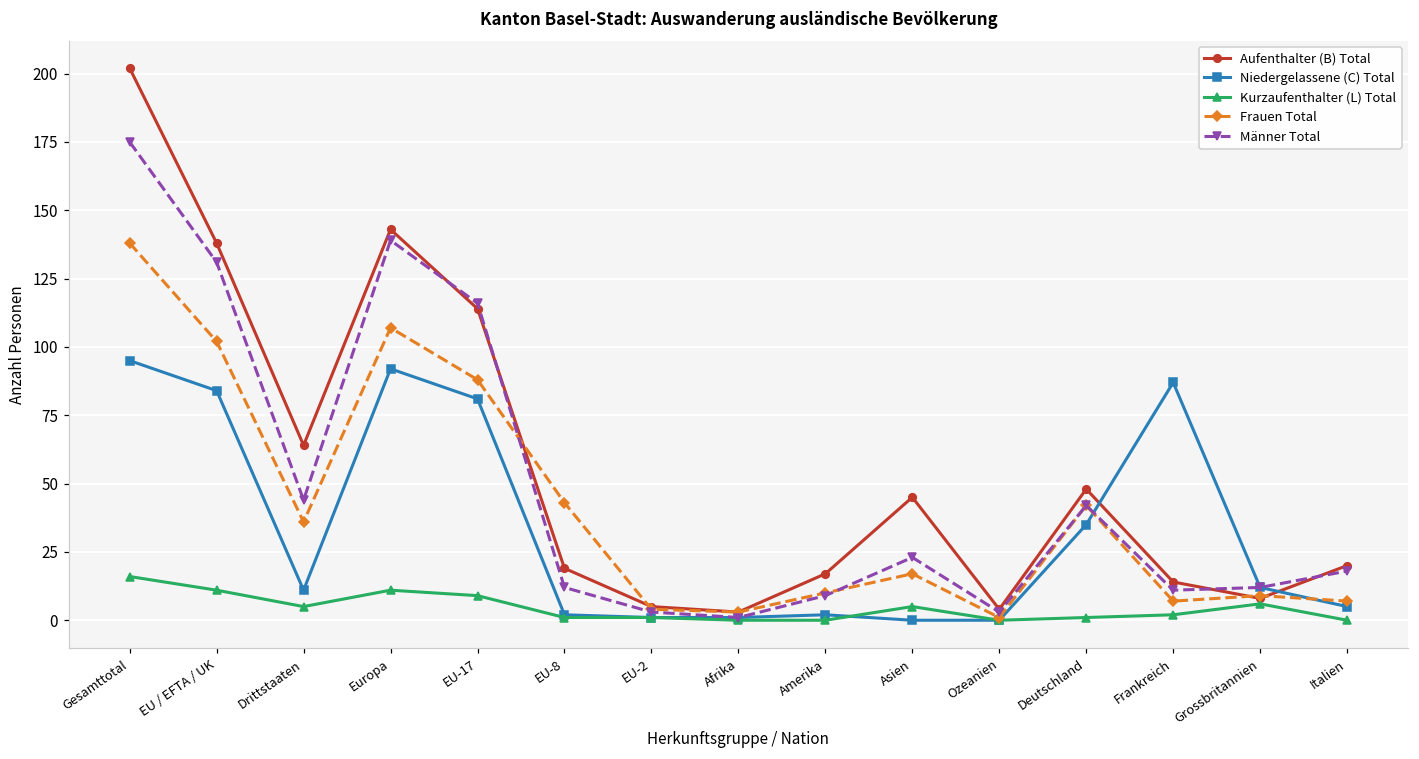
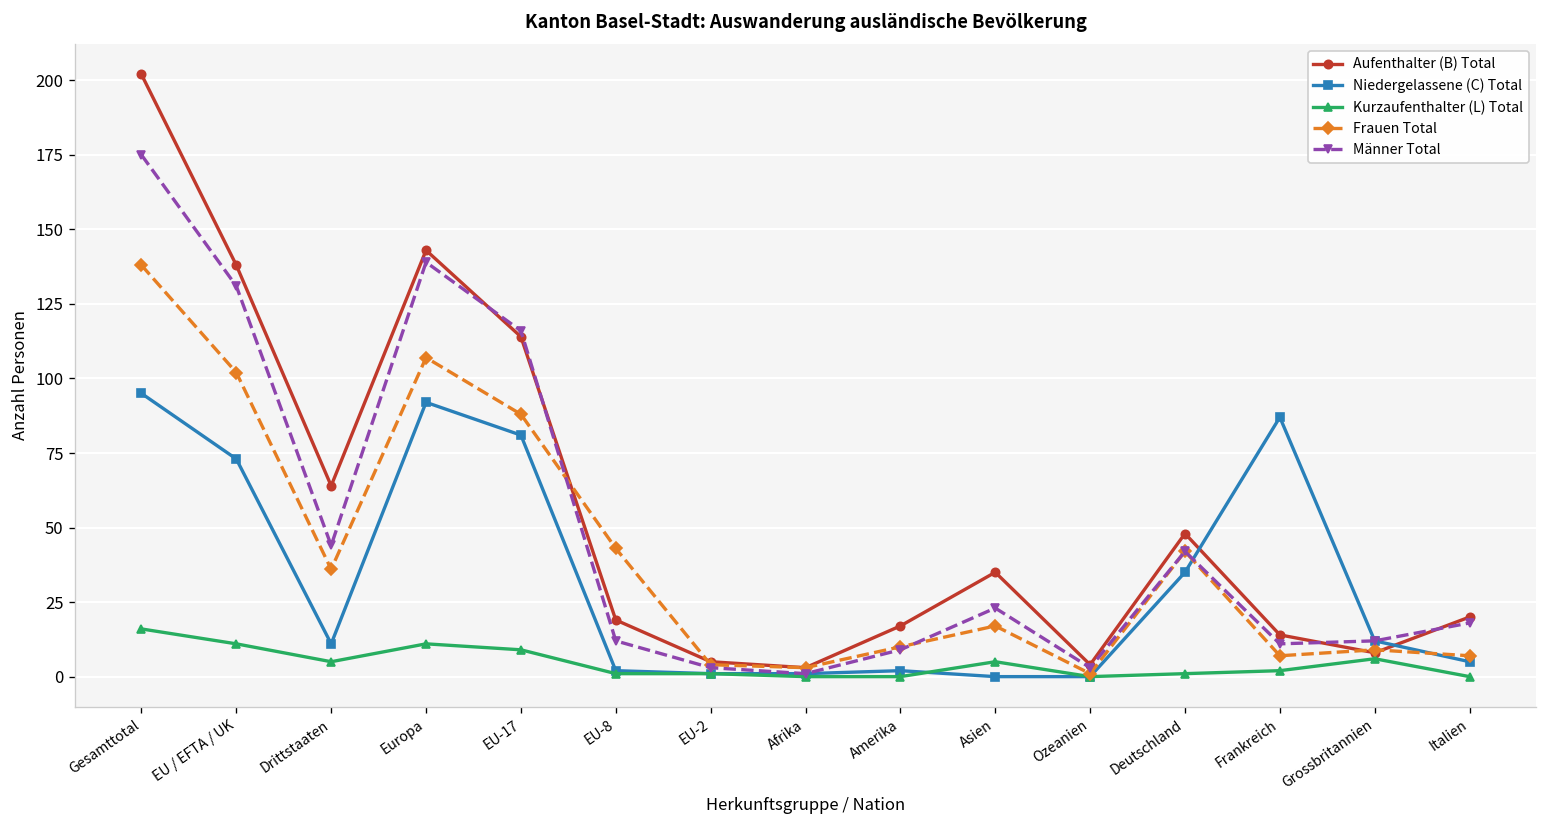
Niedergelassene (C) Total, EU / EFTA / UK: 84 -> 73
Aufenthalter (B) Total, Asien: 45 -> 35
